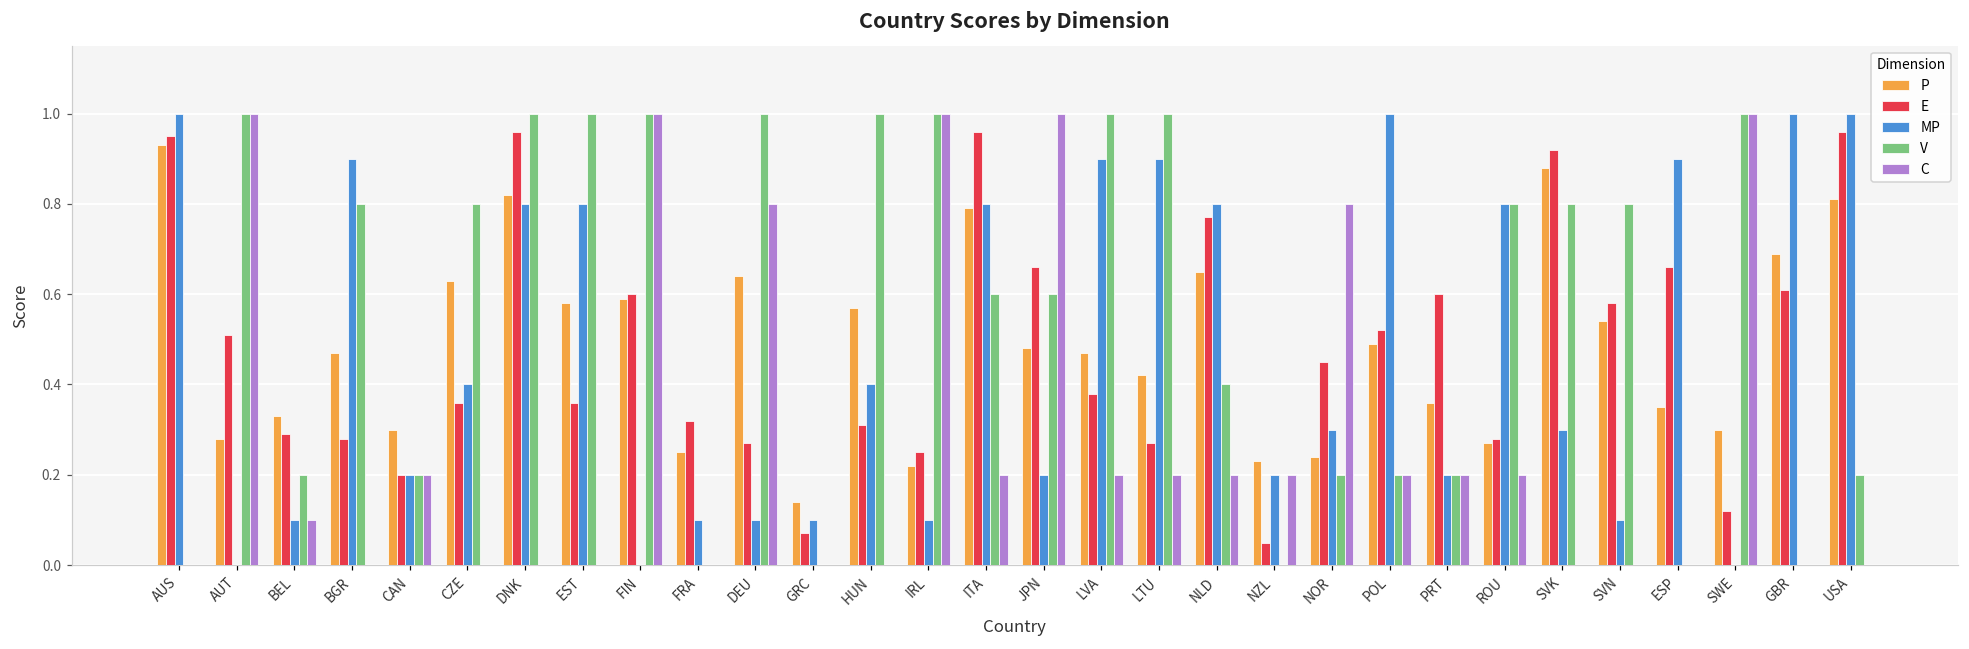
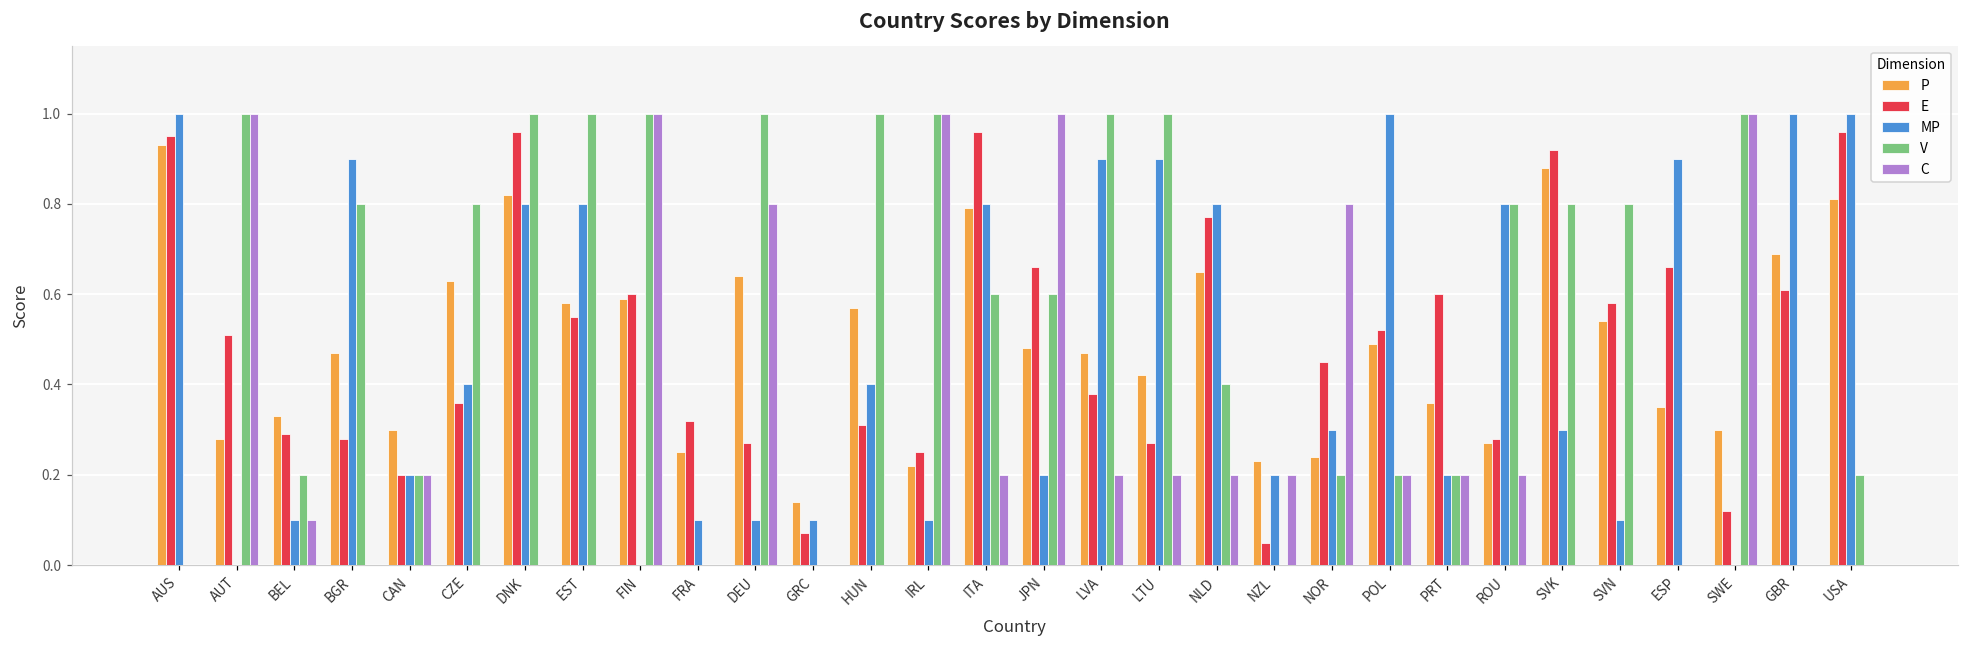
E, EST: 0.36 -> 0.55
